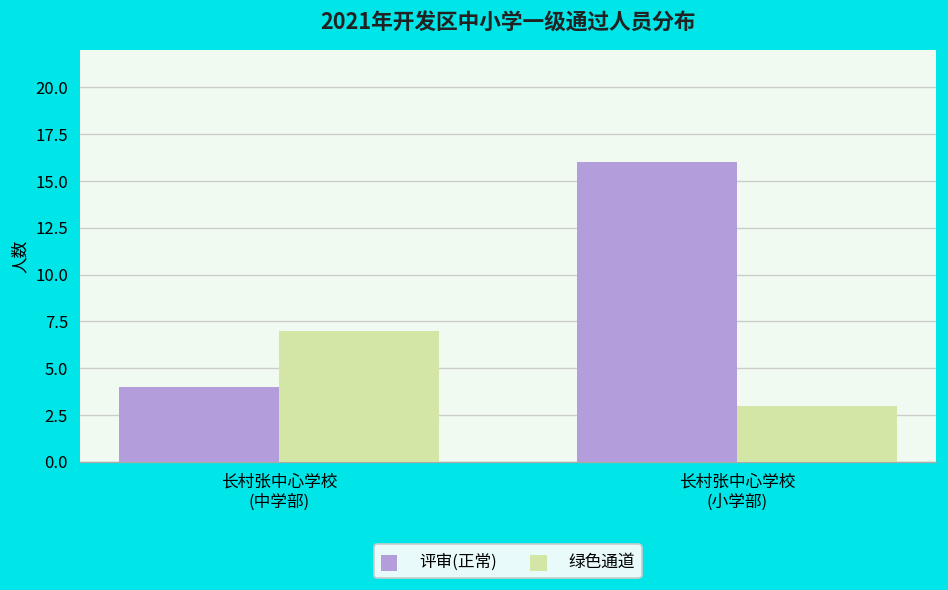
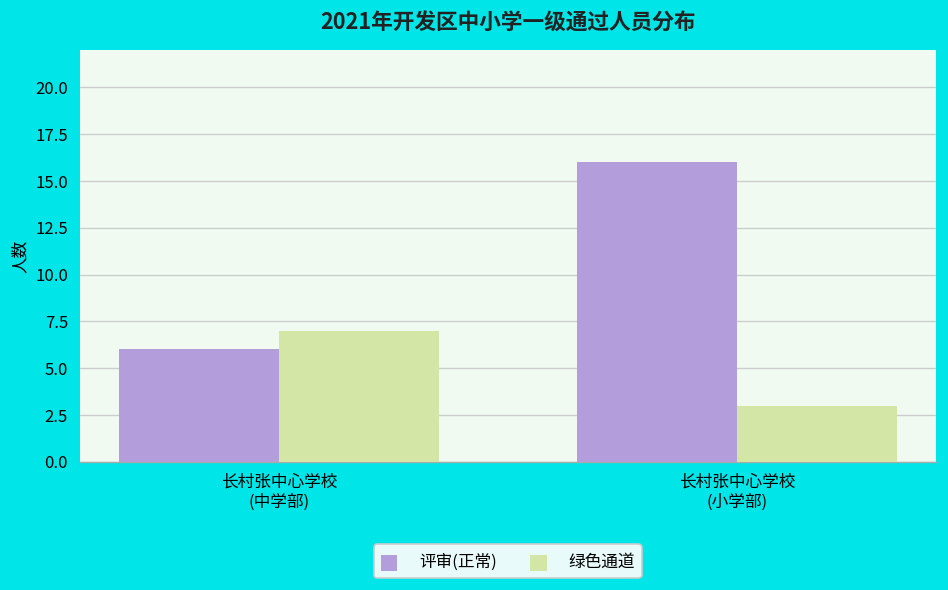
评审(正常), 长村张中心学校 (中学部): 4 -> 6
